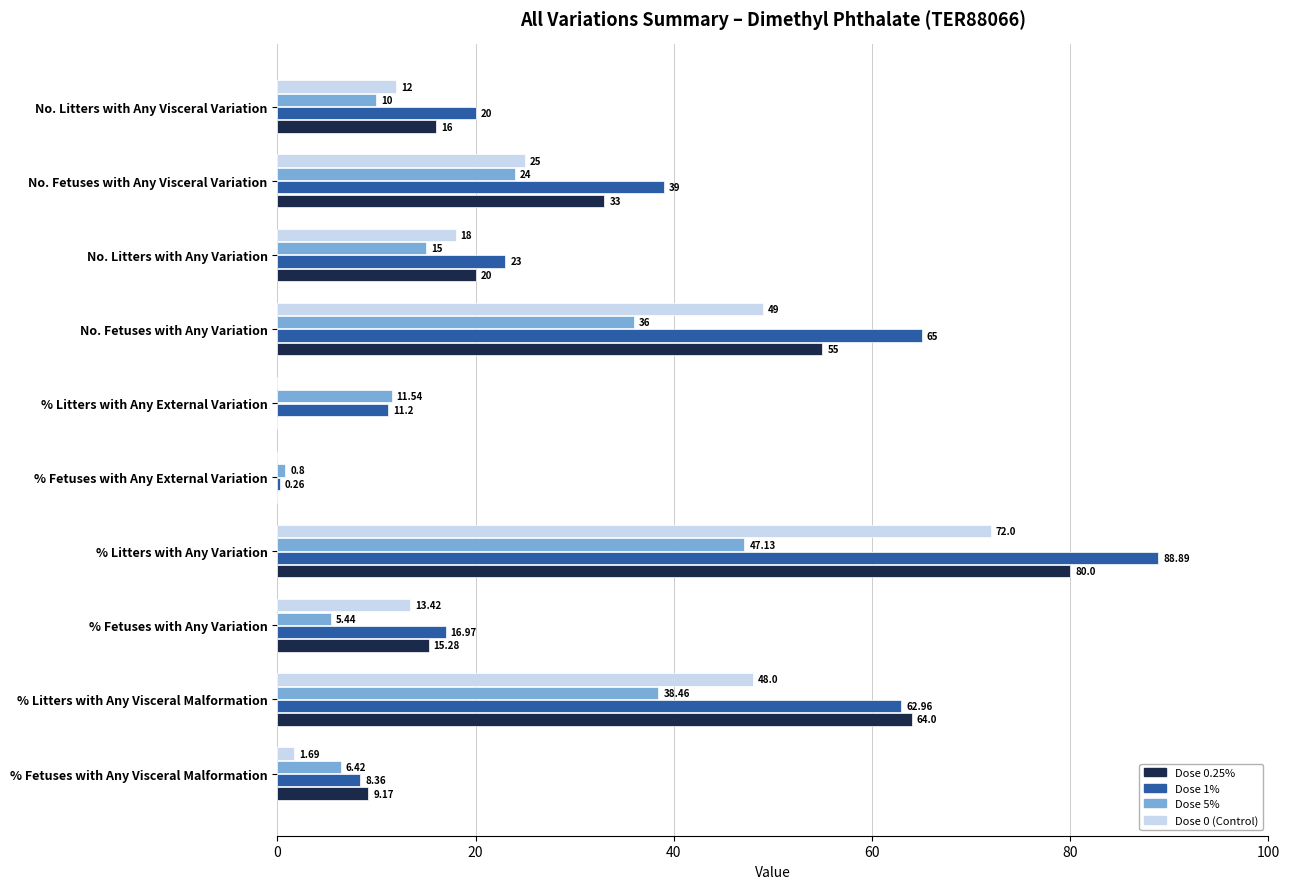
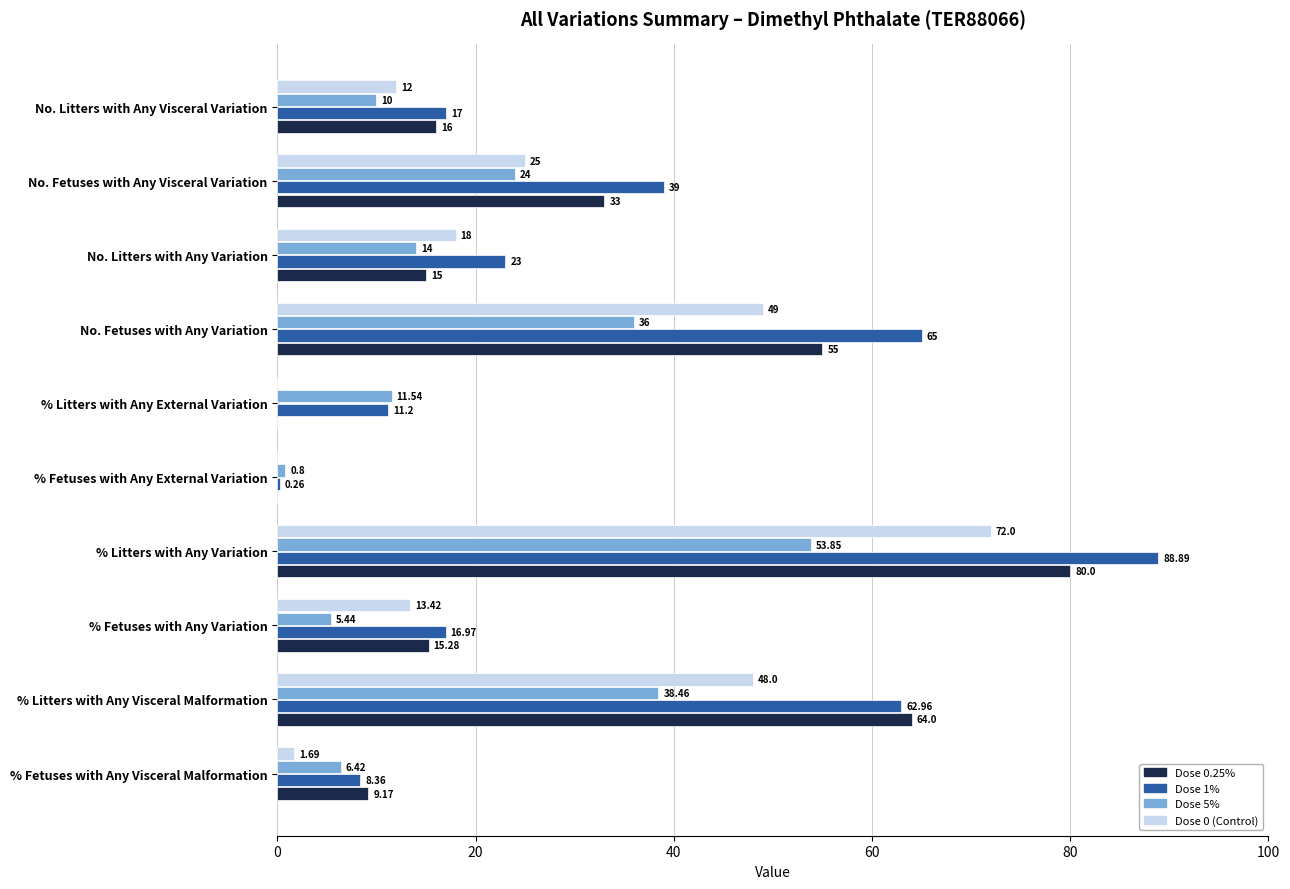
Dose 1%, No. Litters with Any Visceral Variation: 20 -> 17
Dose 5%, No. Litters with Any Variation: 15 -> 14
Dose 0.25%, No. Litters with Any Variation: 20 -> 15
Dose 5%, % Litters with Any Variation: 47.13 -> 53.85
